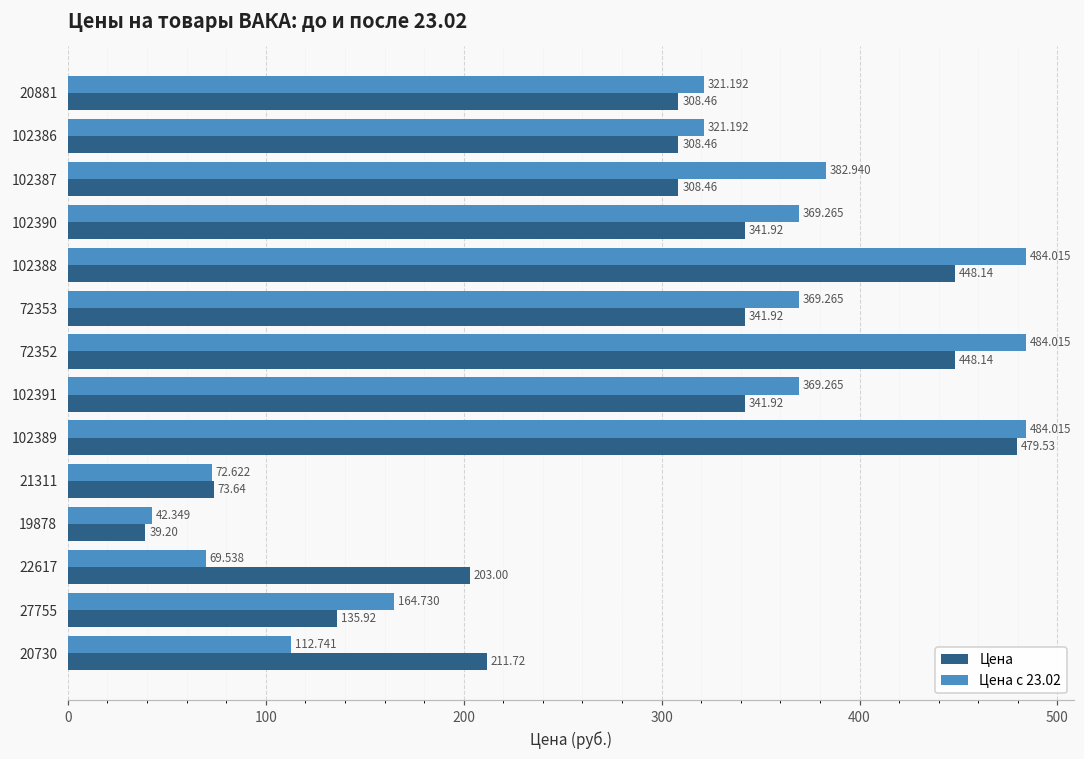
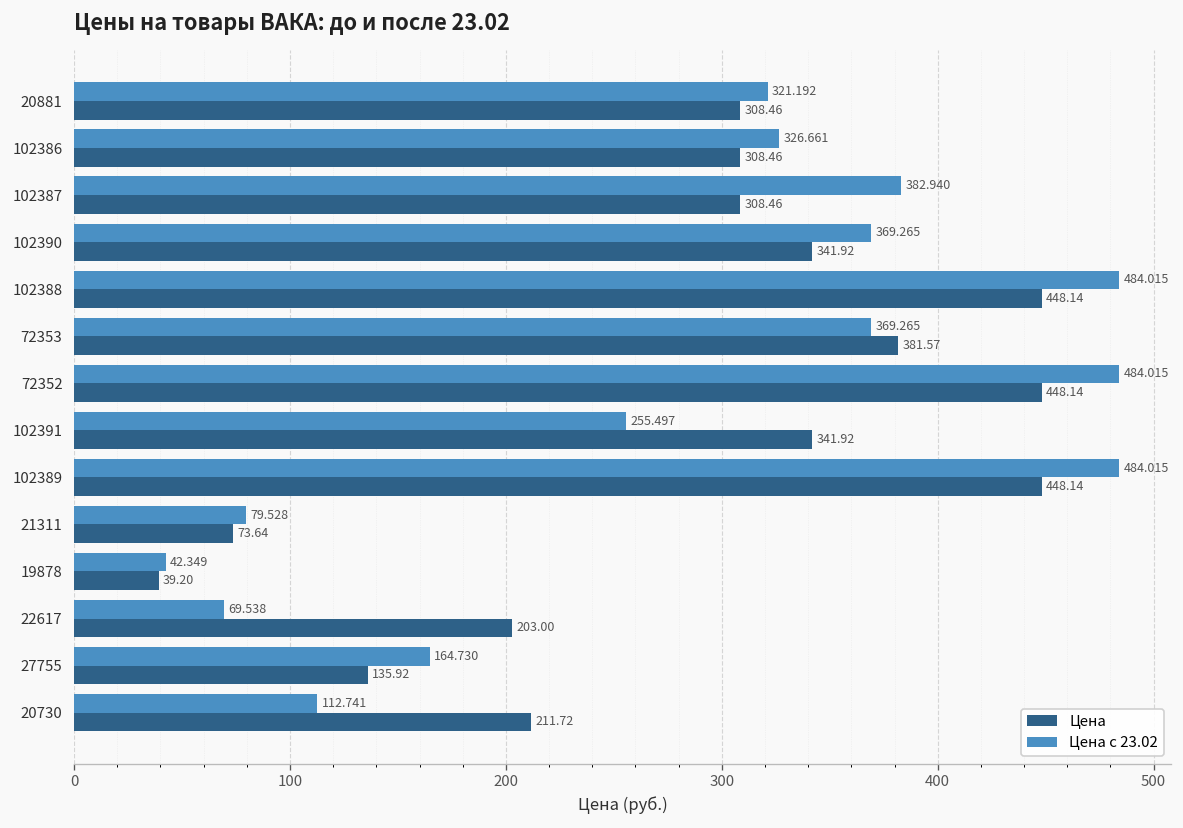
Цена с 23.02, 102386: 321.192 -> 326.661
Цена, 72353: 341.92 -> 381.57
Цена с 23.02, 102391: 369.265 -> 255.497
Цена, 102389: 479.53 -> 448.14
Цена с 23.02, 21311: 72.622 -> 79.528
